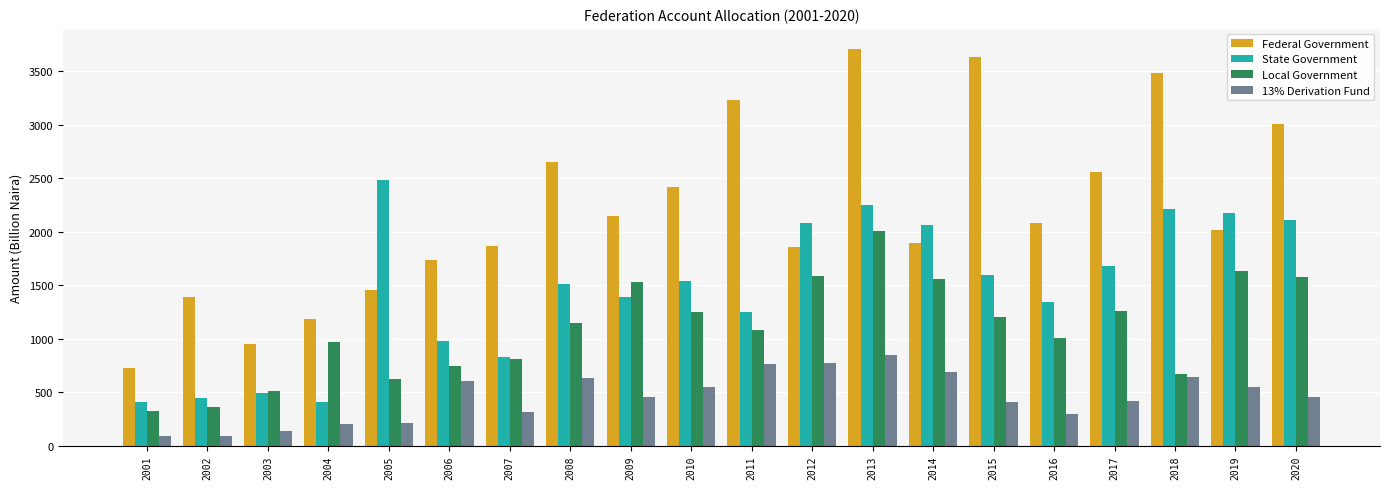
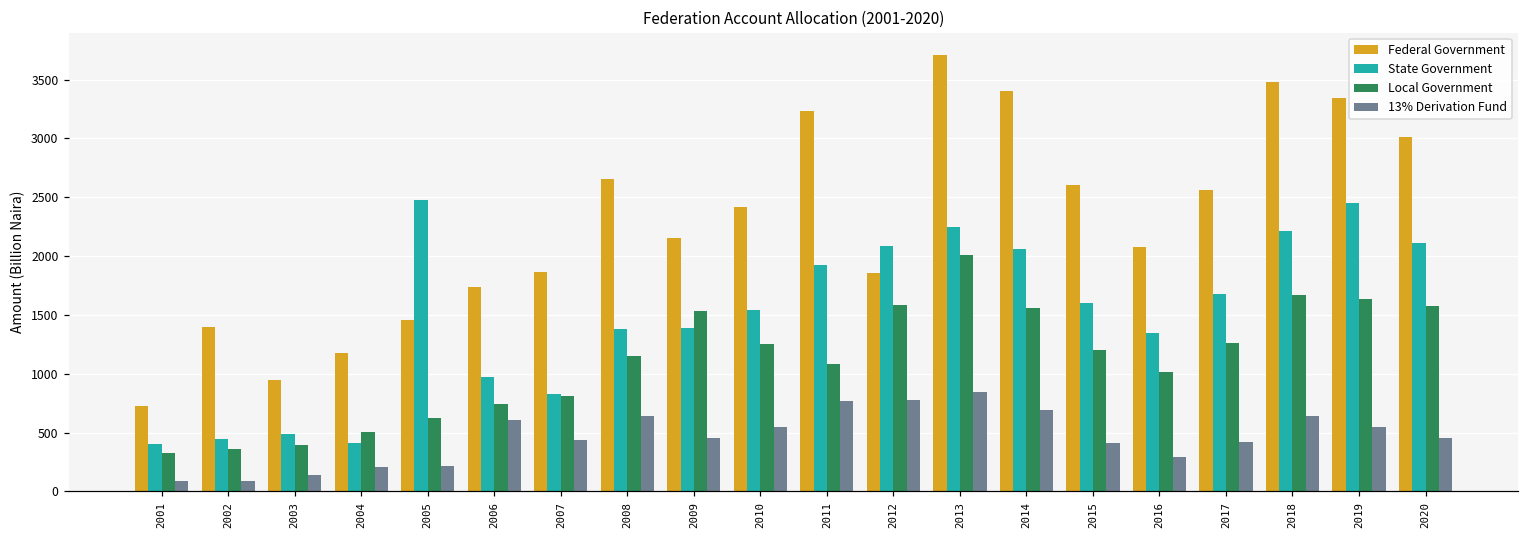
Local Government, 2003: 510 -> 400
Local Government, 2004: 970 -> 510
13% Derivation Fund, 2007: 320 -> 440
State Government, 2008: 1510 -> 1380
State Government, 2011: 1250 -> 1920
Federal Government, 2014: 1890 -> 3400
Federal Government, 2015: 3630 -> 2600
Local Government, 2018: 670 -> 1670
Federal Government, 2019: 2020 -> 3340
State Government, 2019: 2170 -> 2450
